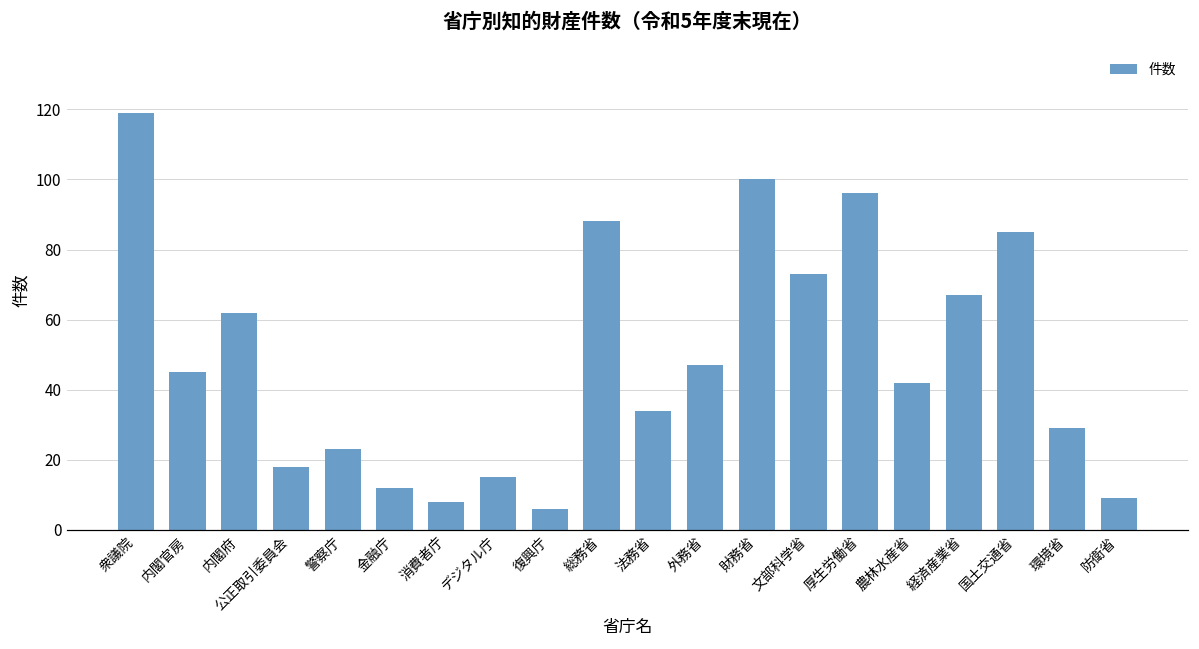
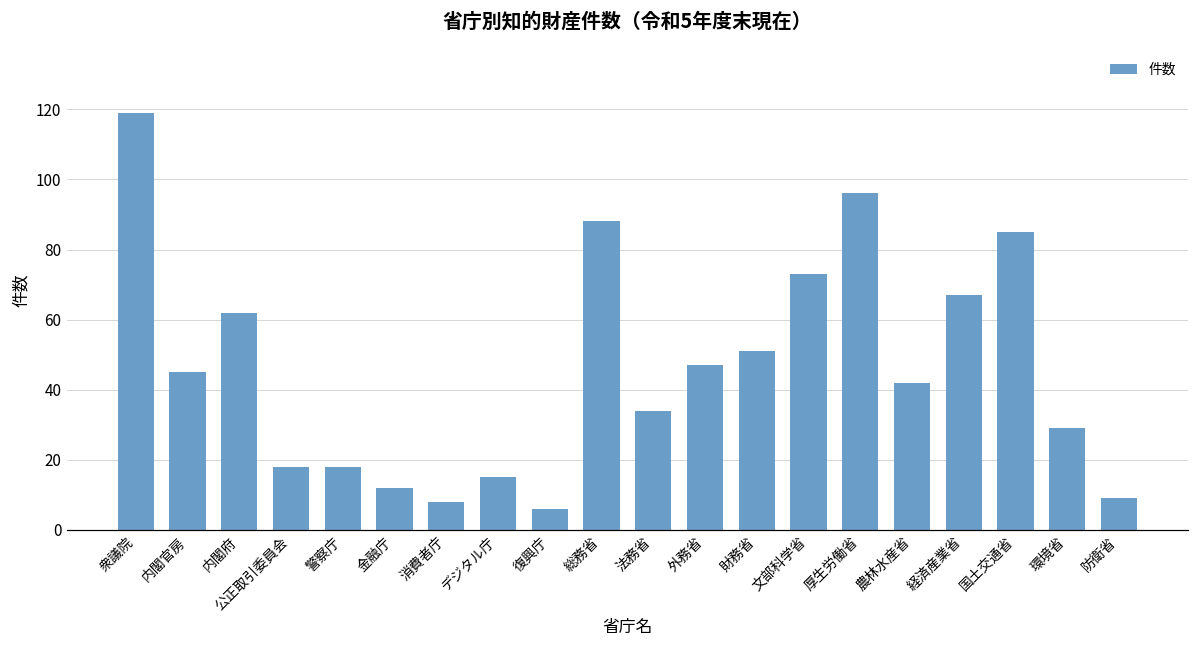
警察庁: 23 -> 18
財務省: 100 -> 51
